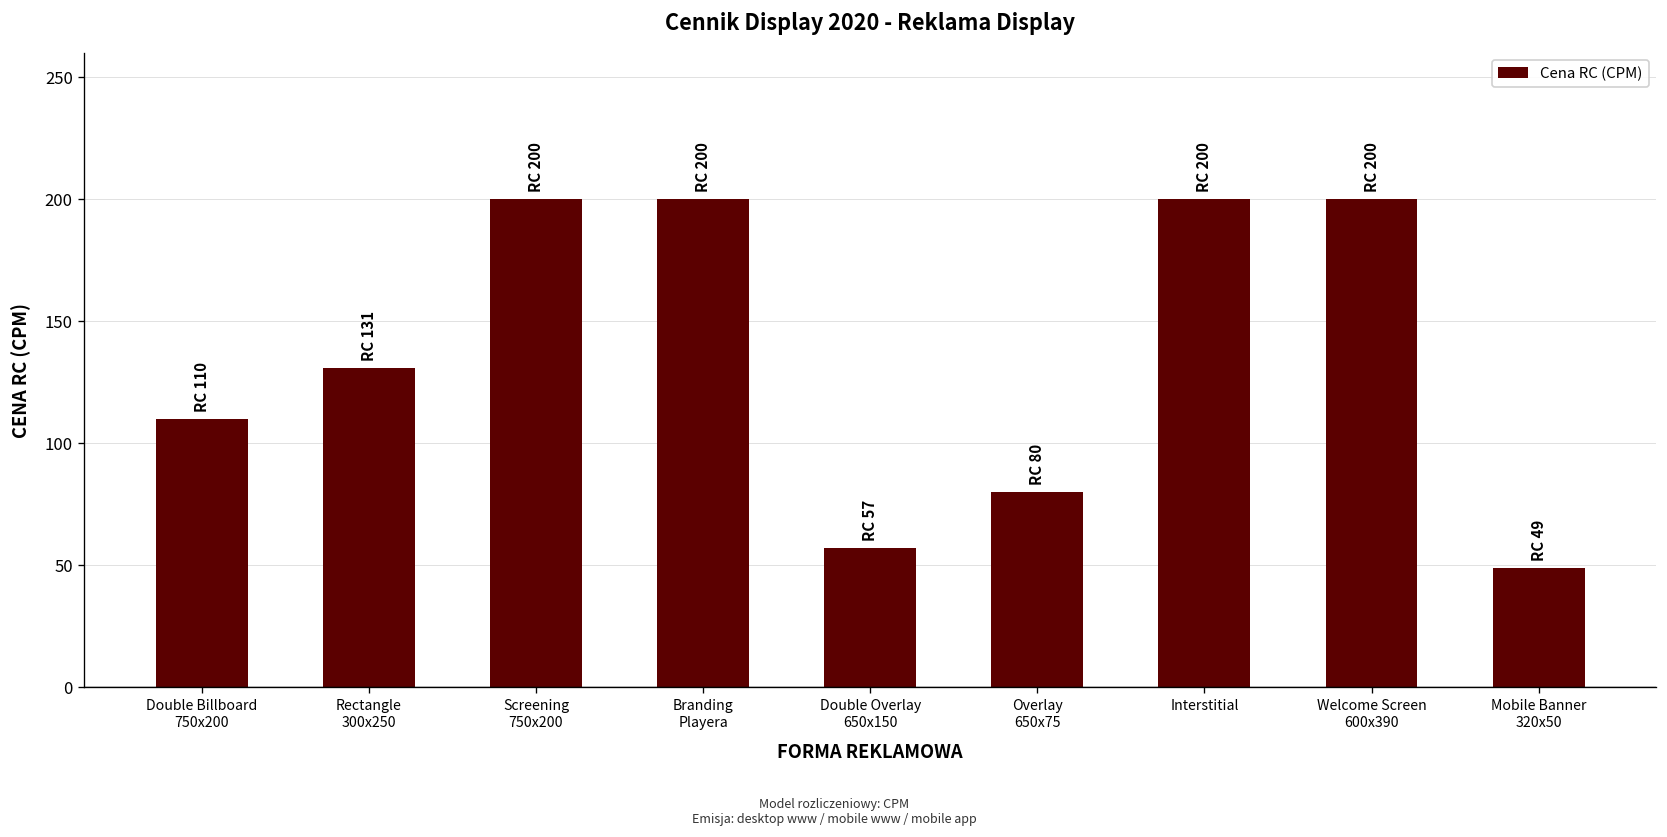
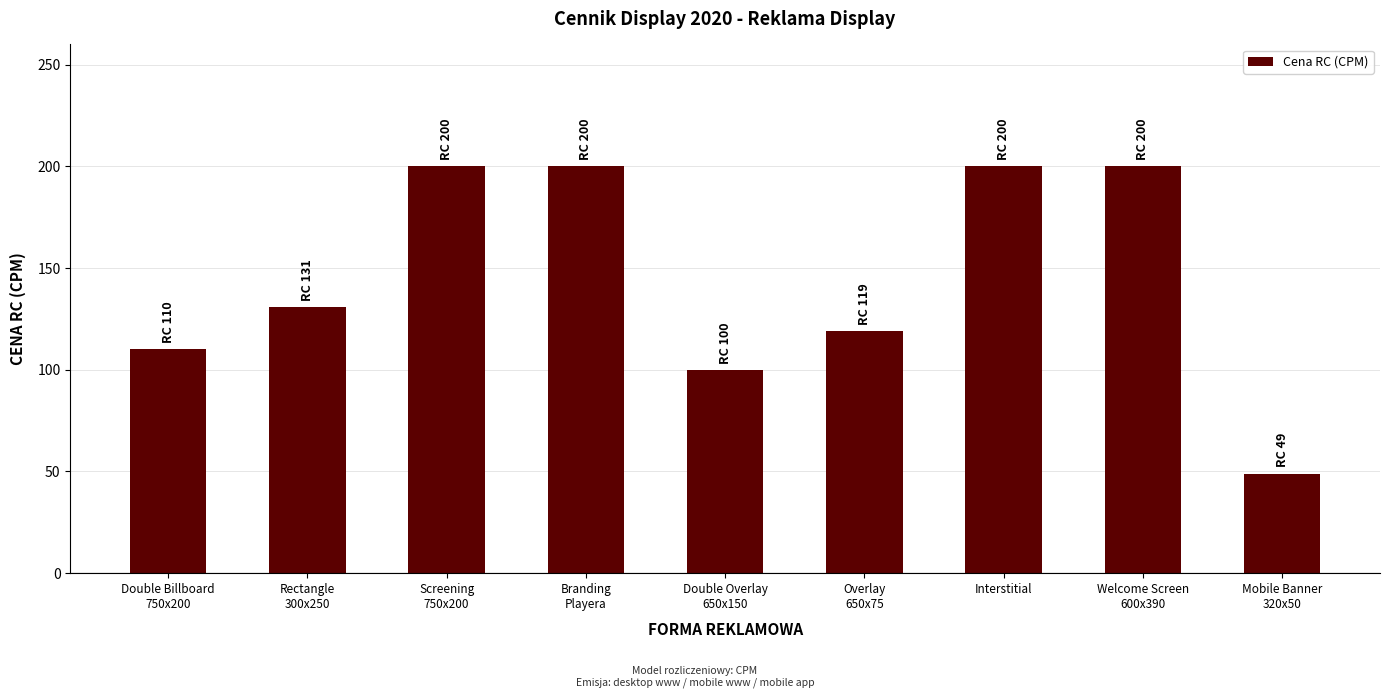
Double Overlay 650x150: 57 -> 100
Overlay 650x75: 80 -> 119
